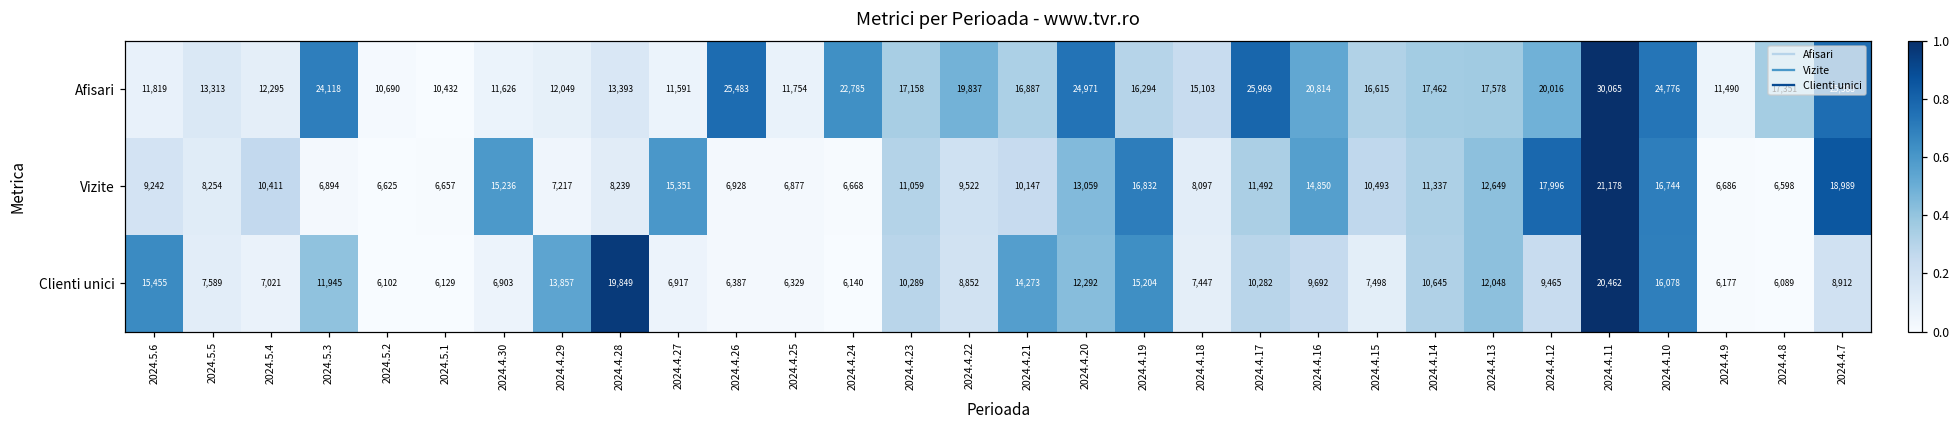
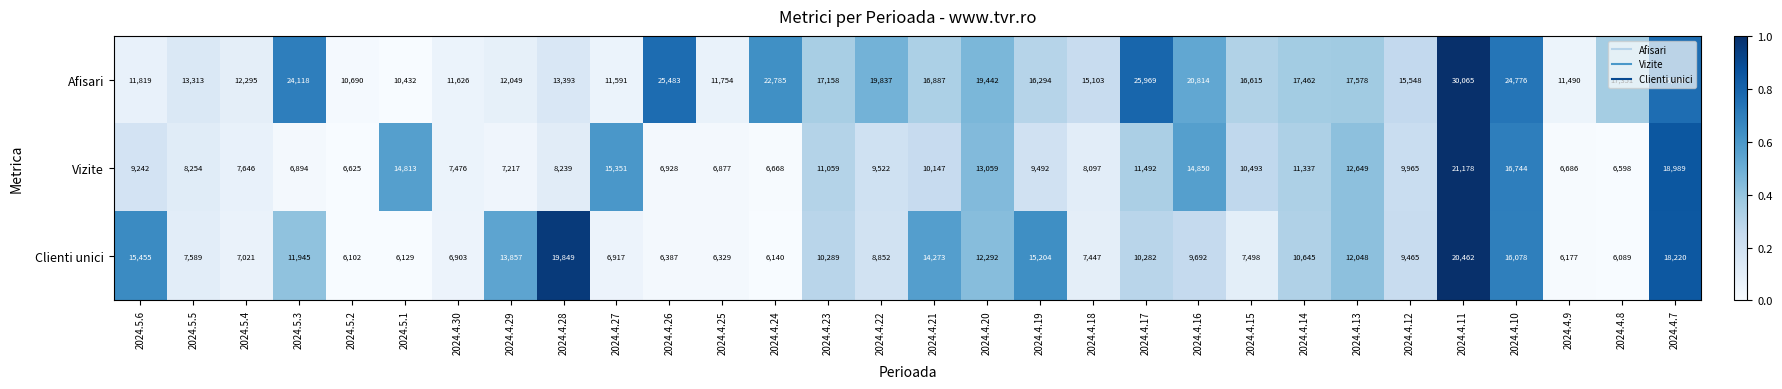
Afisari, 2024.4.20: 24,971 -> 19,442
Afisari, 2024.4.12: 20,016 -> 15,548
Vizite, 2024.5.4: 10,411 -> 7,646
Vizite, 2024.5.1: 6,657 -> 14,813
Vizite, 2024.4.30: 15,236 -> 7,476
Vizite, 2024.4.19: 16,832 -> 9,492
Vizite, 2024.4.12: 17,996 -> 9,965
Clienti unici, 2024.4.7: 8,912 -> 18,220
